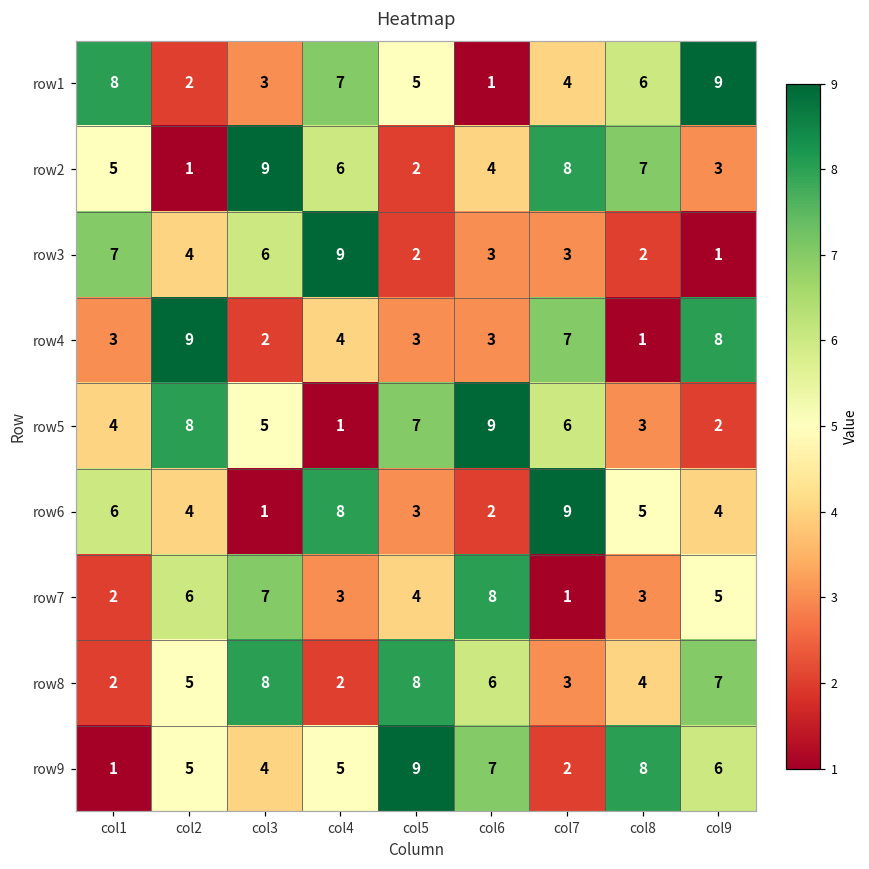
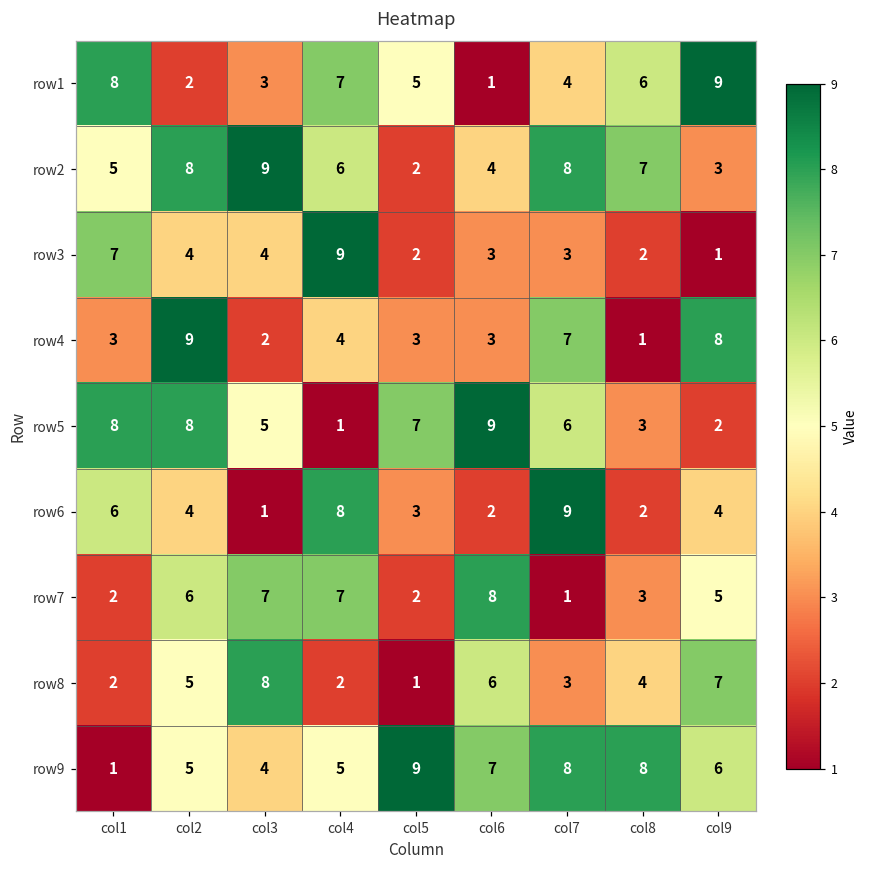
row2, col2: 1 -> 8
row3, col3: 6 -> 4
row5, col1: 4 -> 8
row6, col8: 5 -> 2
row7, col4: 3 -> 7
row7, col5: 4 -> 2
row8, col5: 8 -> 1
row9, col7: 2 -> 8
